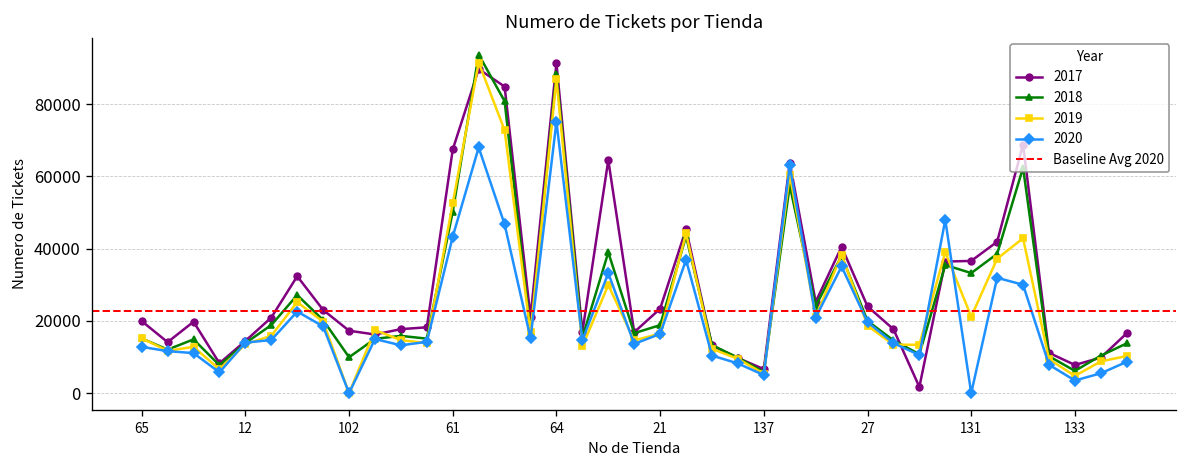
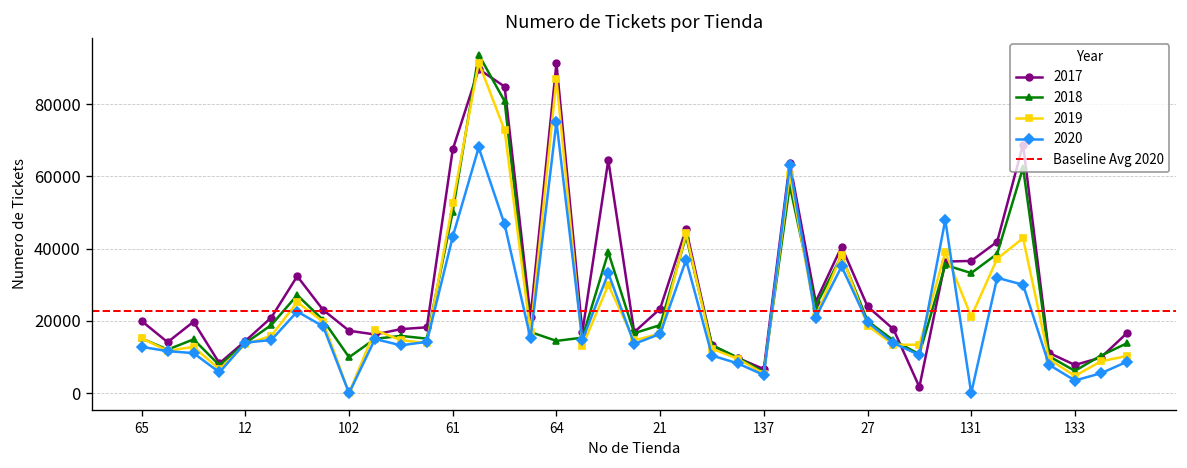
2018, 64: 88000 -> 14000
